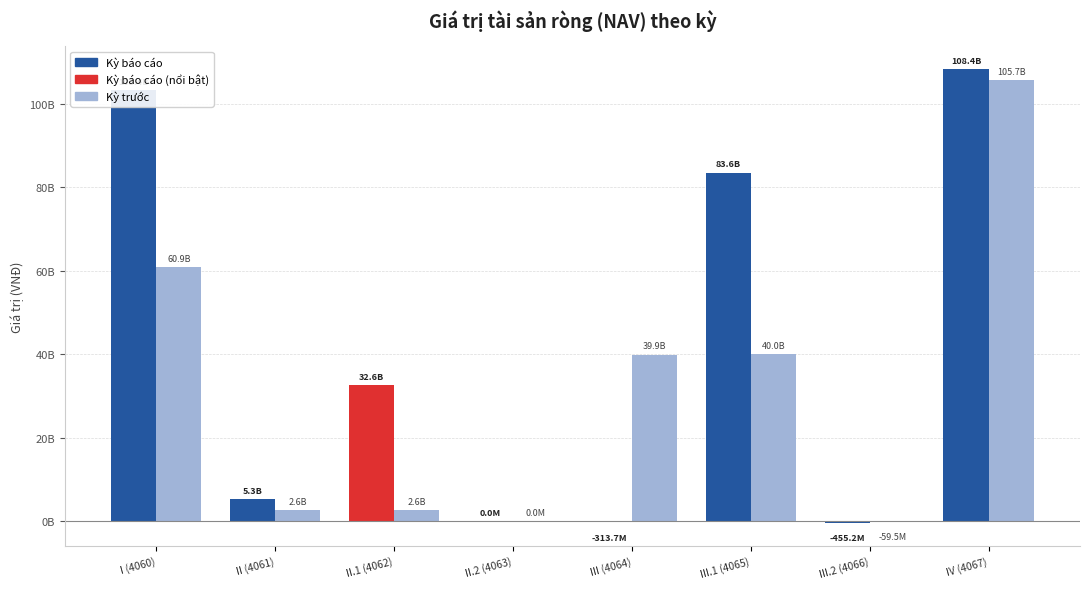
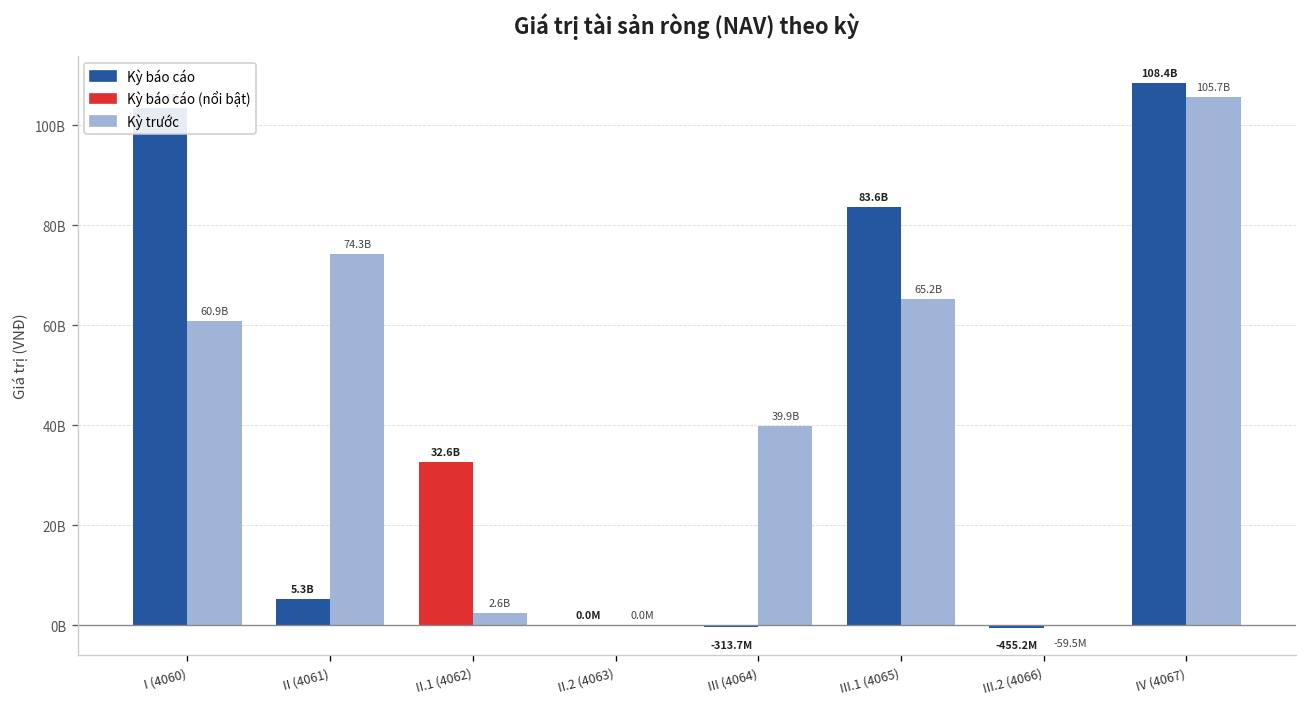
Kỳ trước, II (4061): 2.6B -> 74.3B
Kỳ trước, III.1 (4065): 40.0B -> 65.2B
